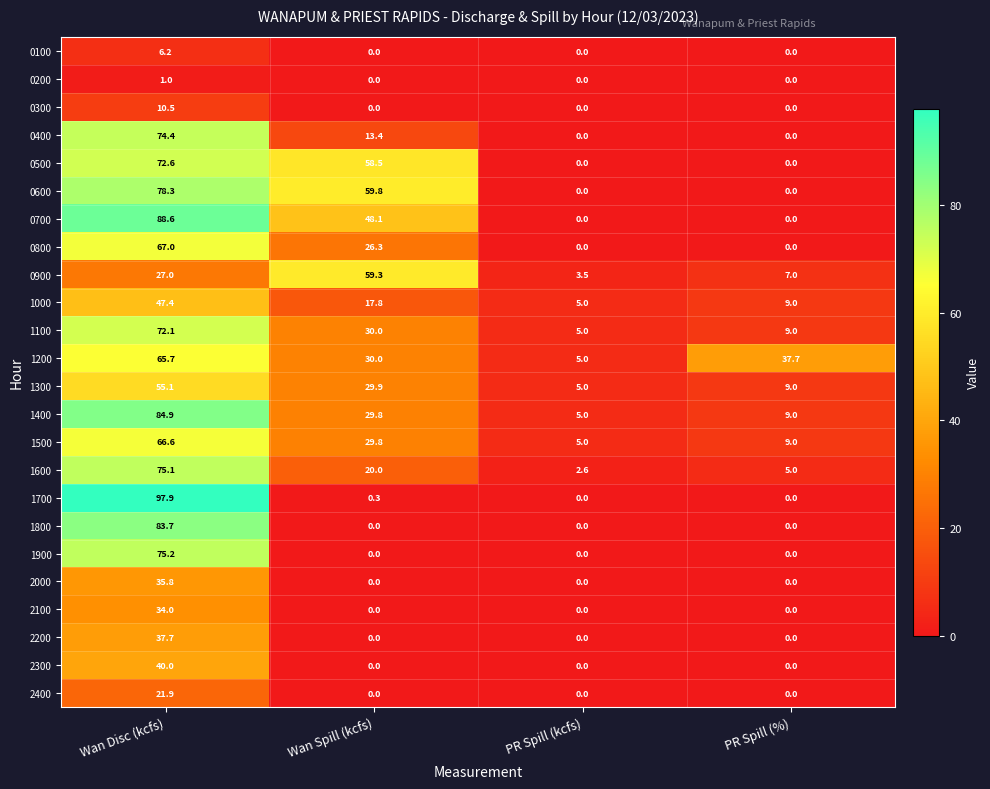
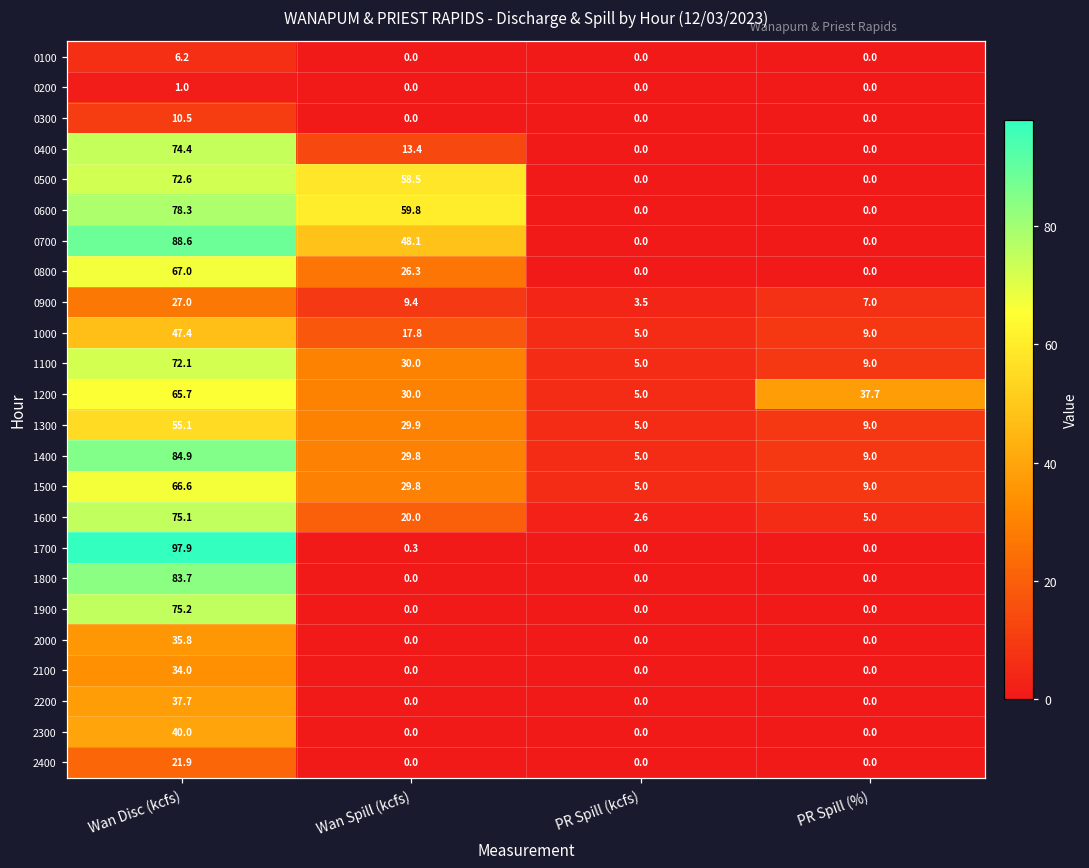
0900, Wan Spill (kcfs): 59.3 -> 9.4
